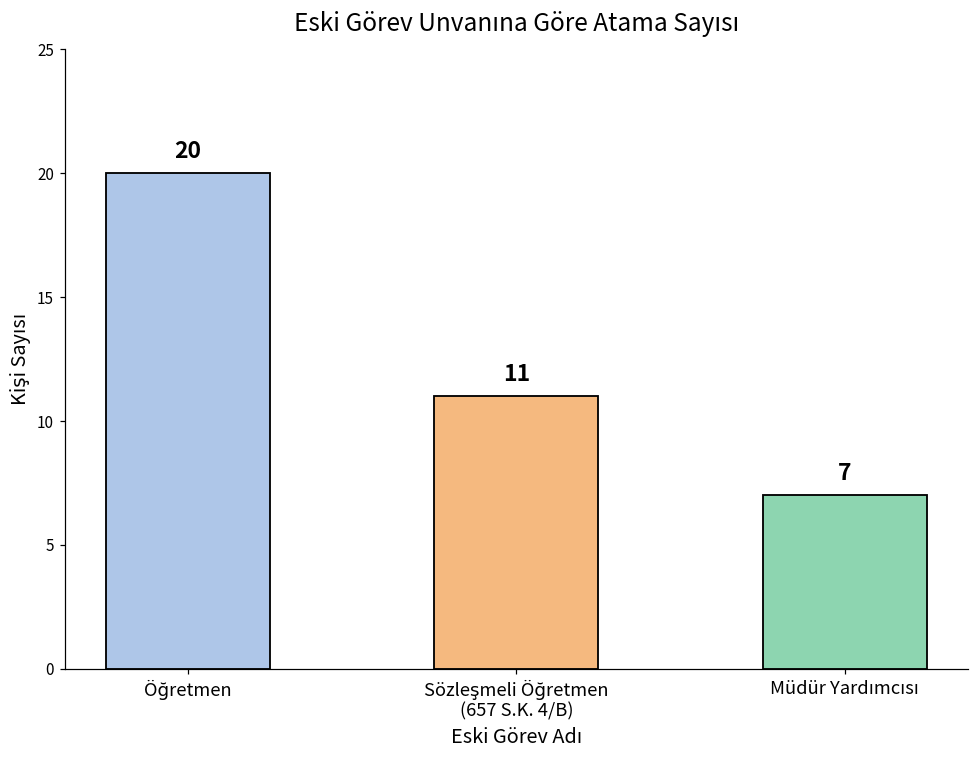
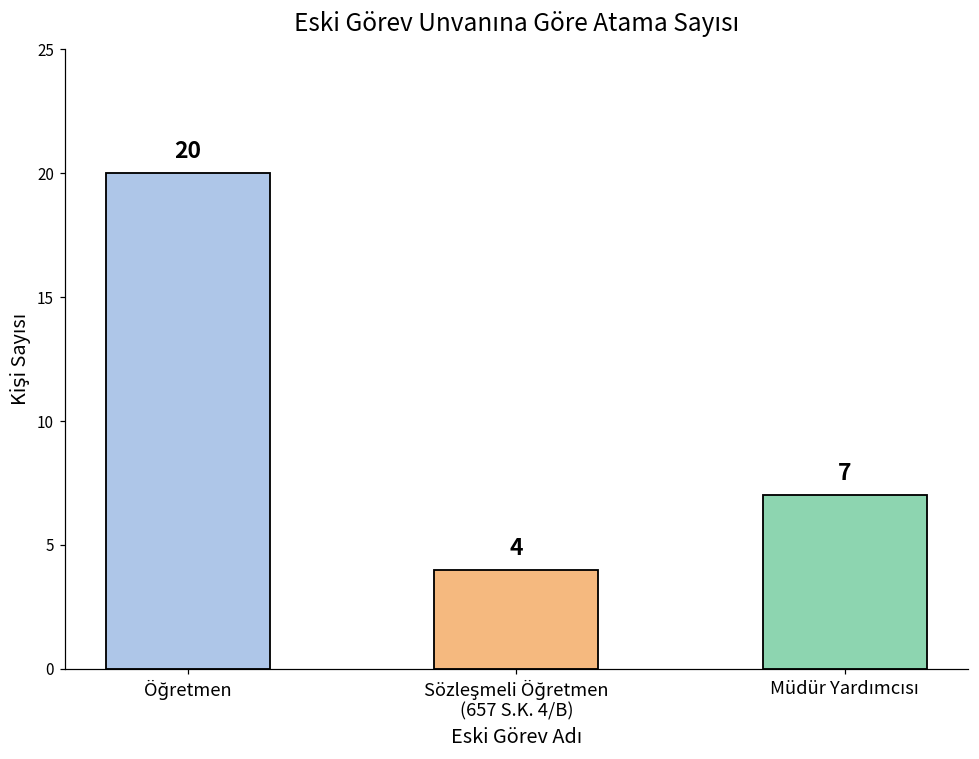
Sözleşmeli Öğretmen (657 S.K. 4/B): 11 -> 4
